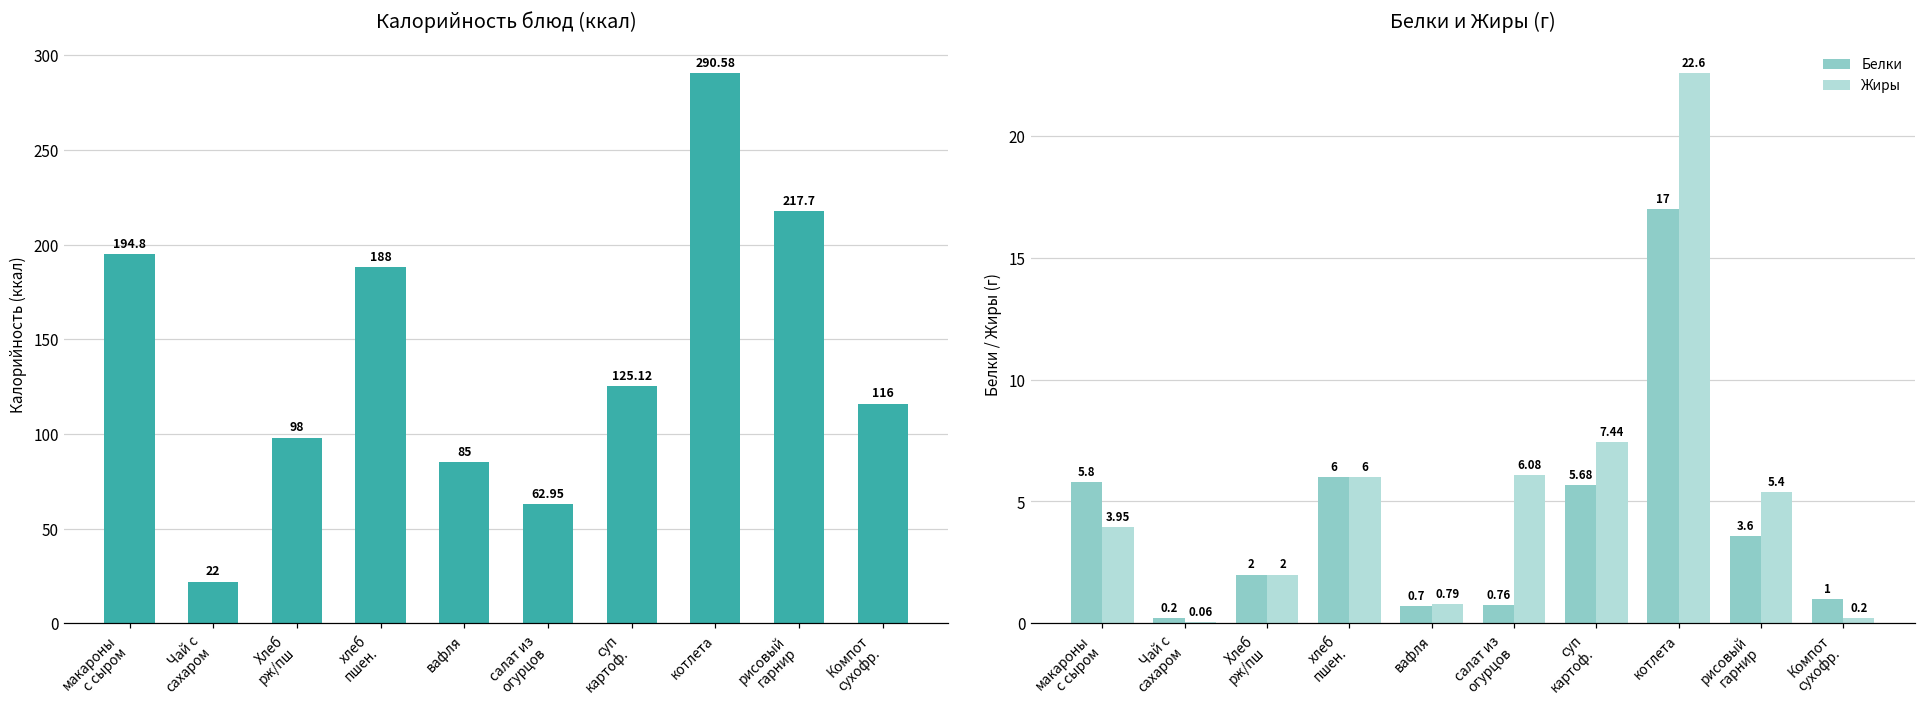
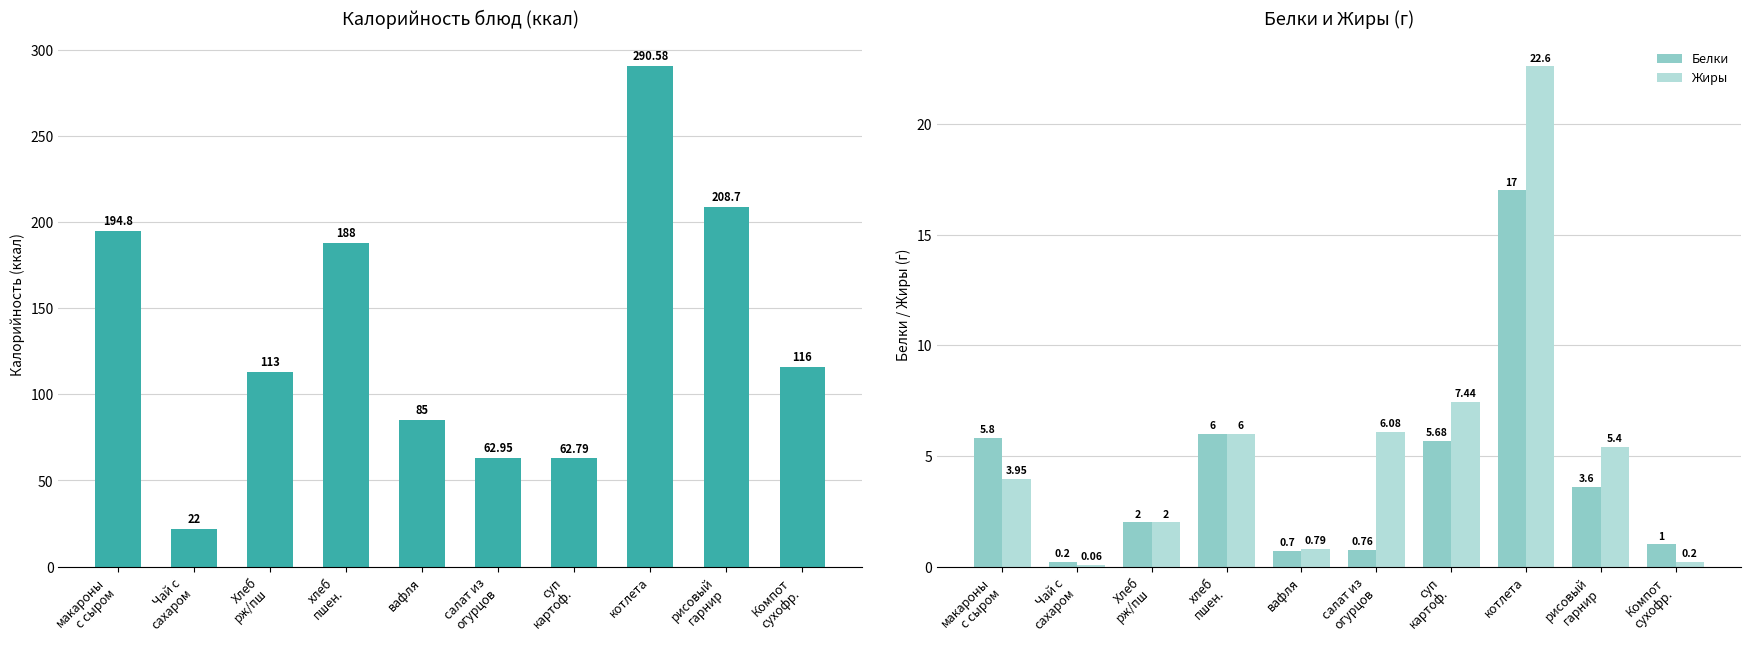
Калорийность блюд (ккал), Хлеб рж/пш: 98 -> 113
Калорийность блюд (ккал), суп картоф.: 125.12 -> 62.79
Калорийность блюд (ккал), рисовый гарнир: 217.7 -> 208.7
